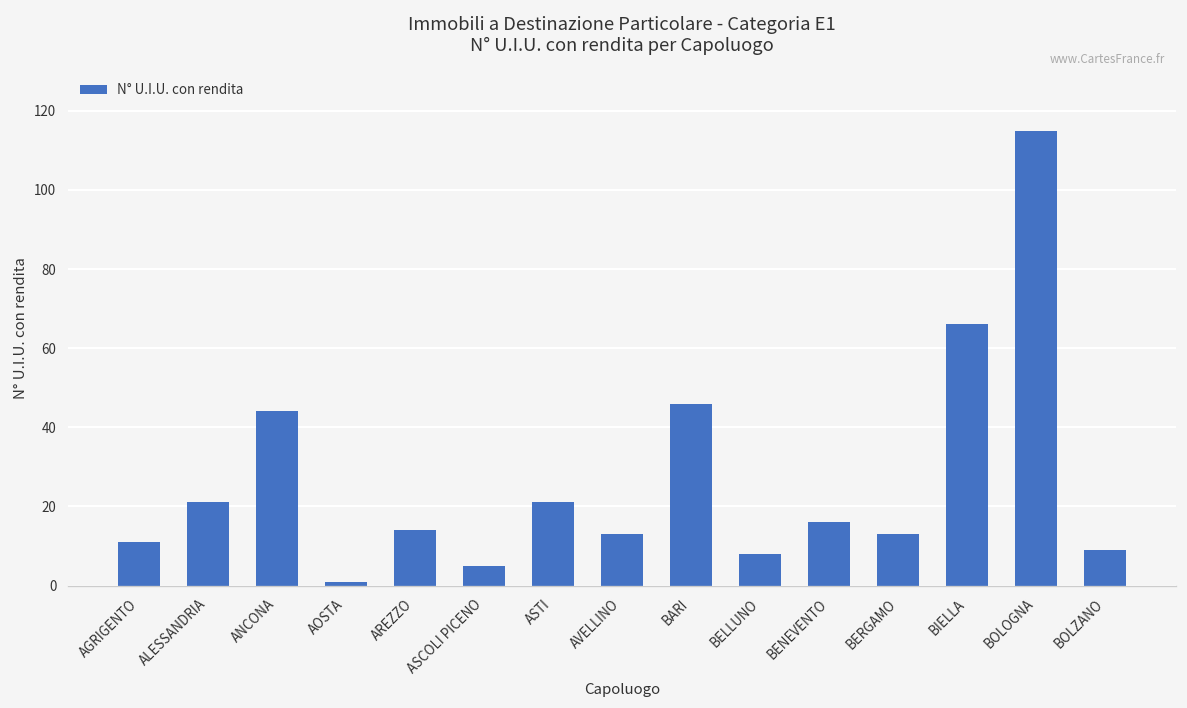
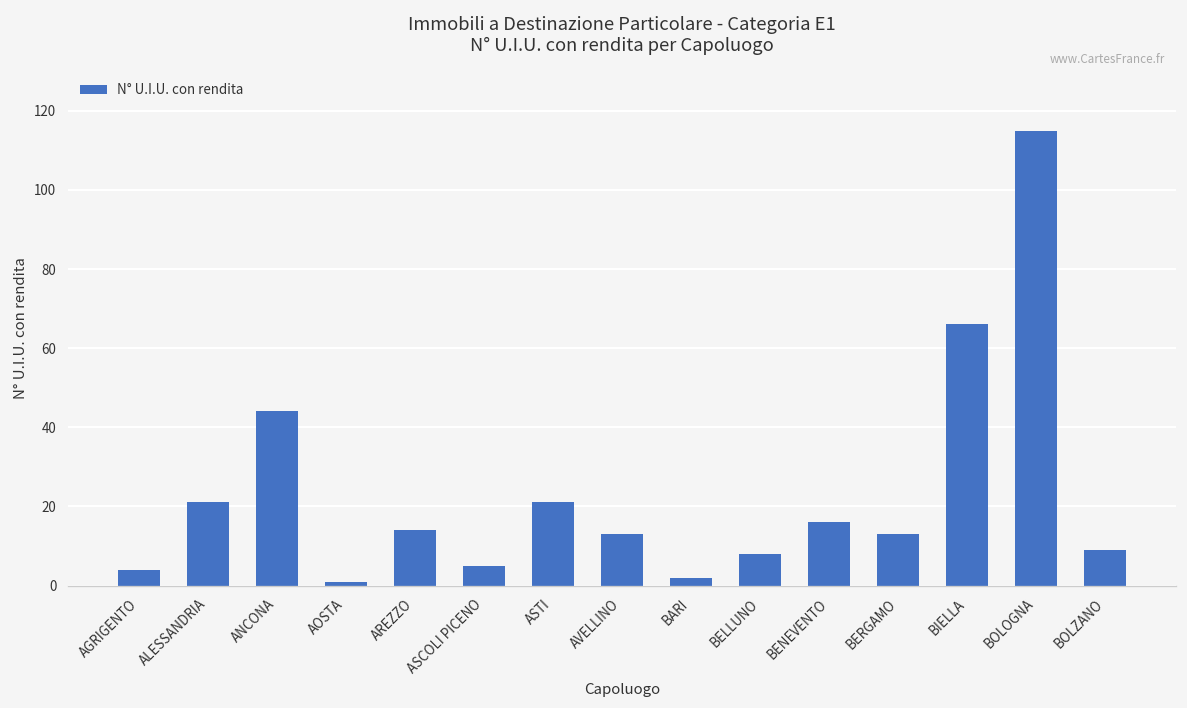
AGRIGENTO: 11 -> 4
BARI: 46 -> 2
